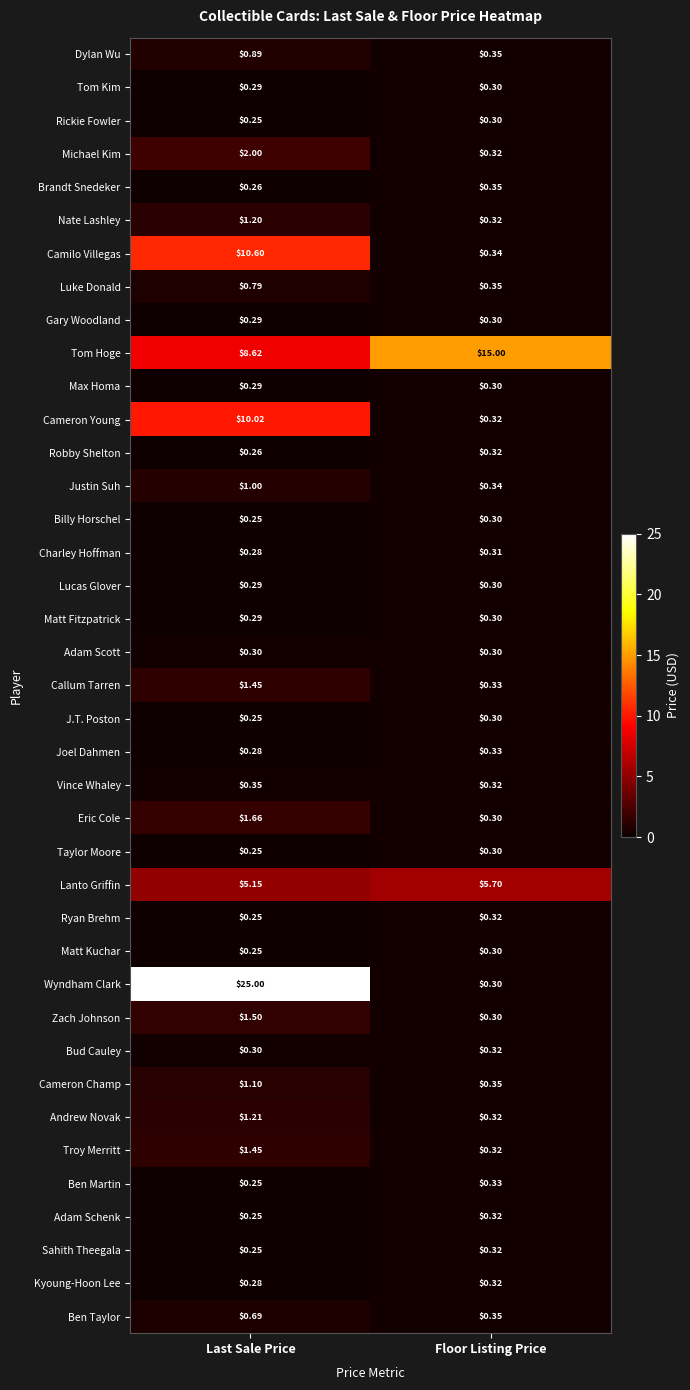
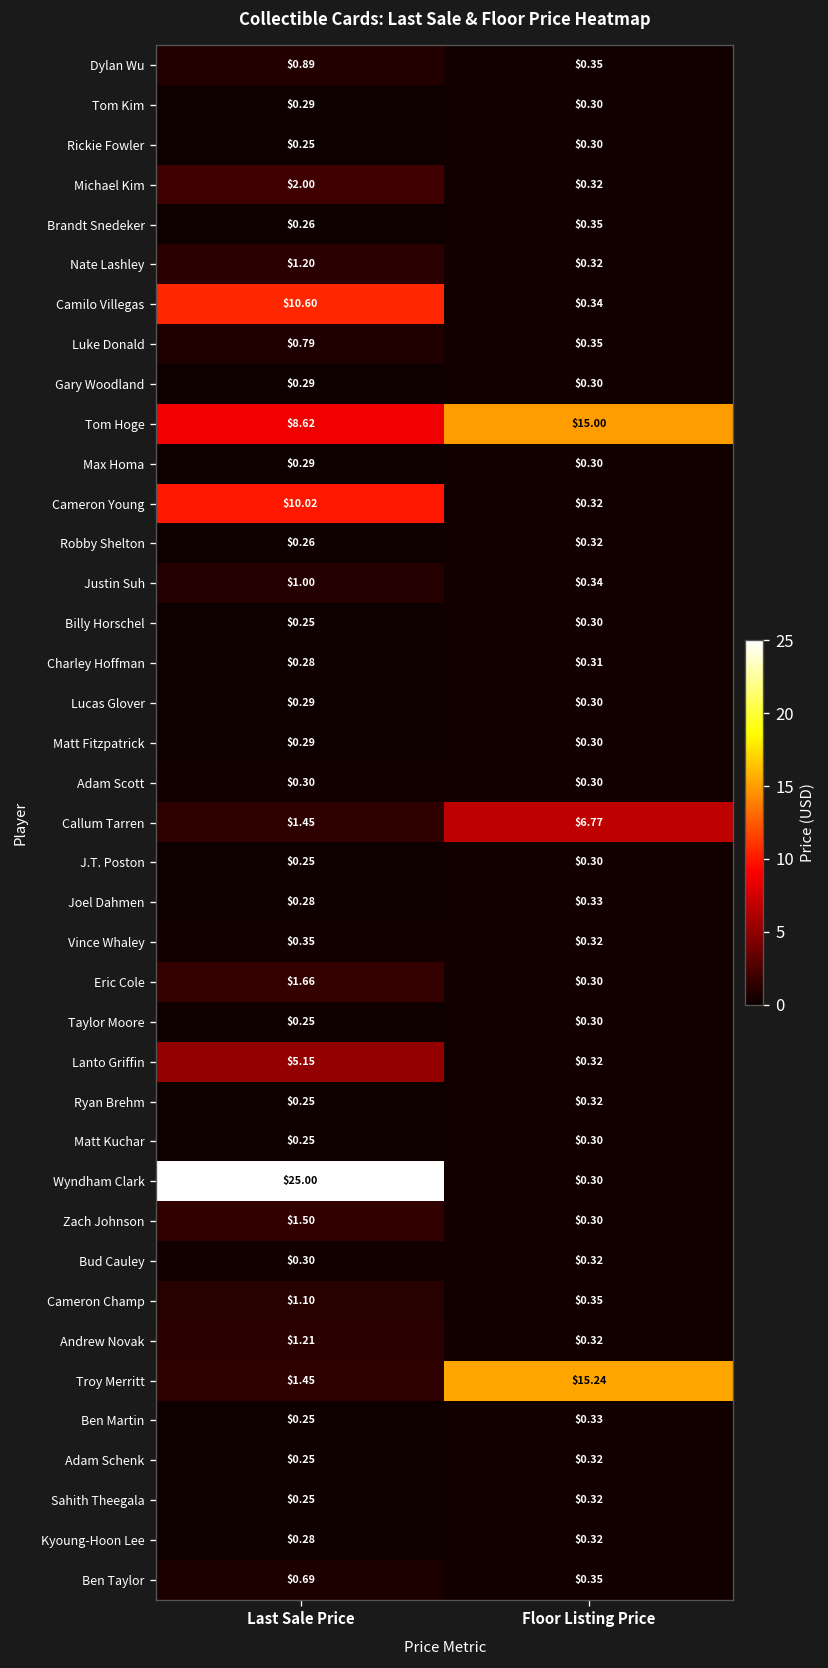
Callum Tarren, Floor Listing Price: $0.33 -> $6.77
Lanto Griffin, Floor Listing Price: $5.70 -> $0.32
Troy Merritt, Floor Listing Price: $0.32 -> $15.24
